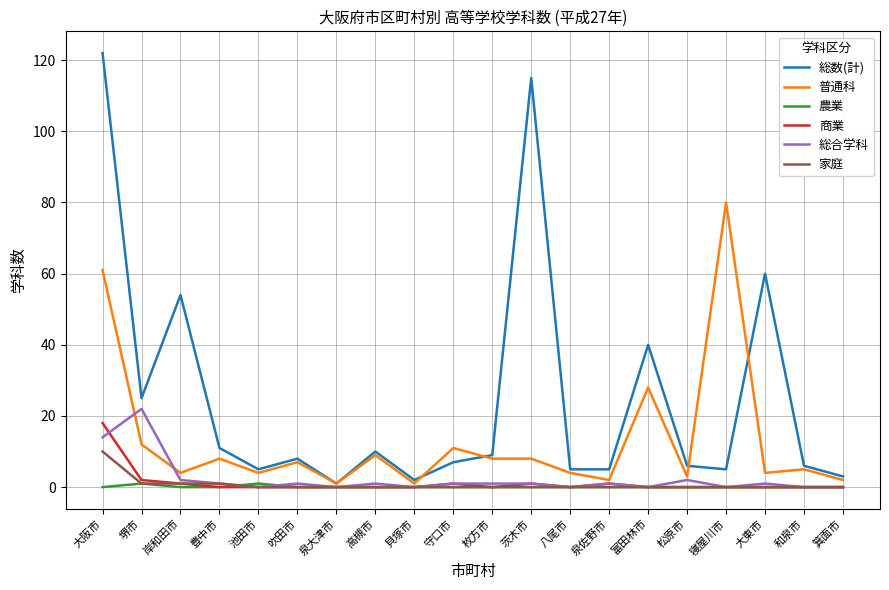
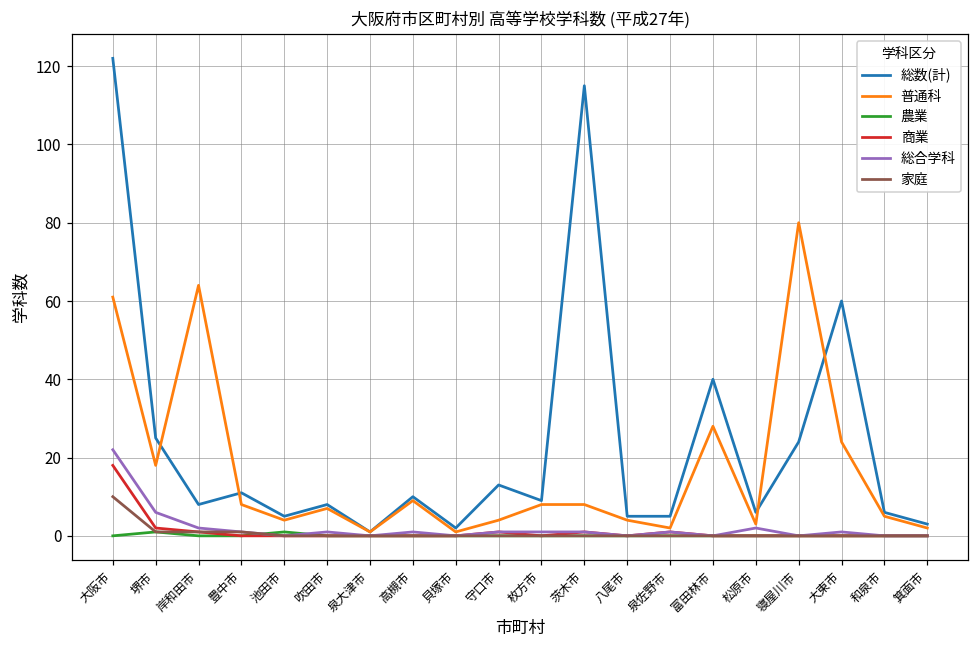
総合学科, 大阪市: 14 -> 22
普通科, 堺市: 12 -> 18
総合学科, 堺市: 22 -> 6
総数(計), 岸和田市: 54 -> 8
普通科, 岸和田市: 4 -> 64
総数(計), 守口市: 7 -> 13
普通科, 守口市: 11 -> 4
総数(計), 寝屋川市: 5 -> 24
普通科, 大東市: 4 -> 24
